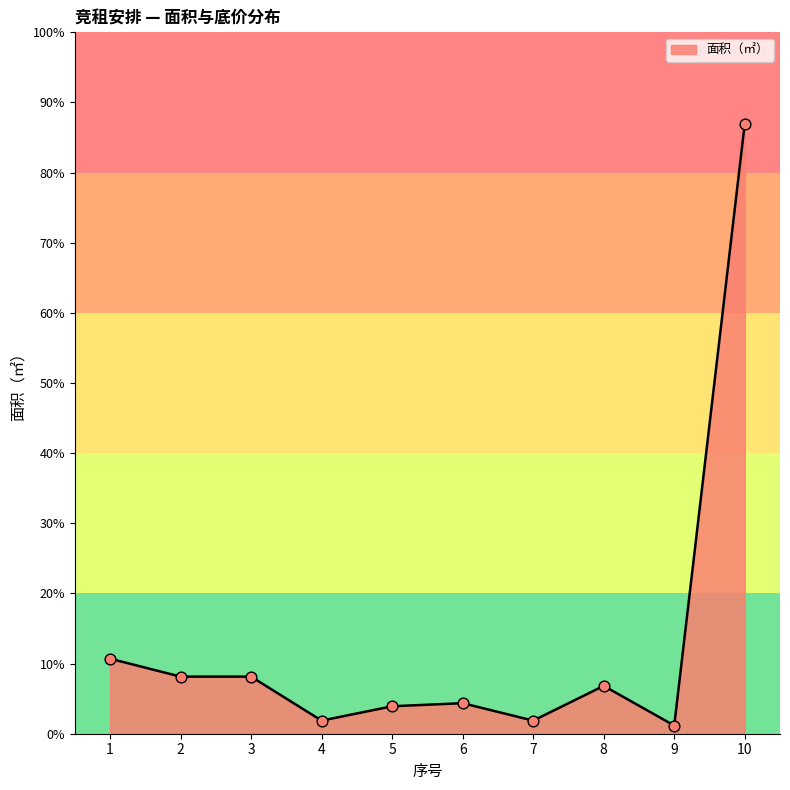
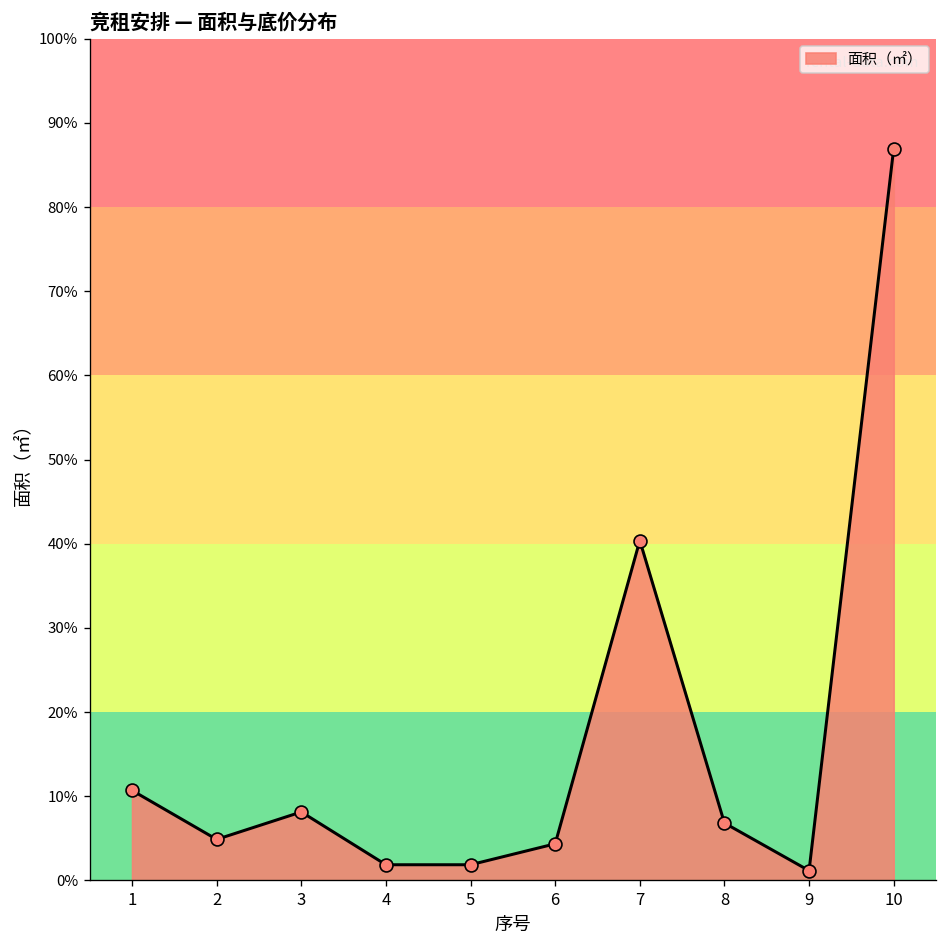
2: 8% -> 5%
5: 4% -> 2%
7: 2% -> 40%
